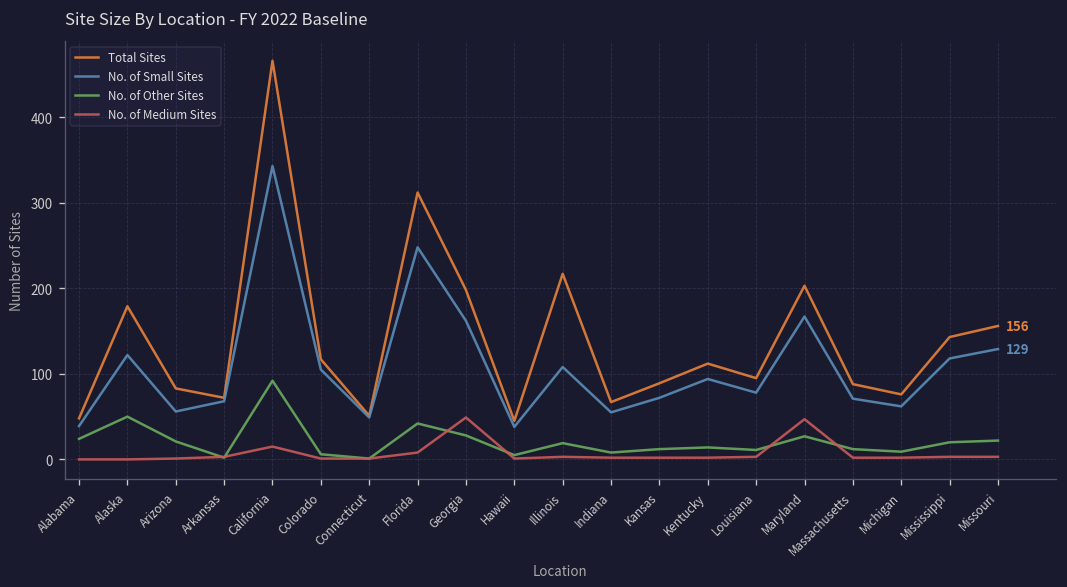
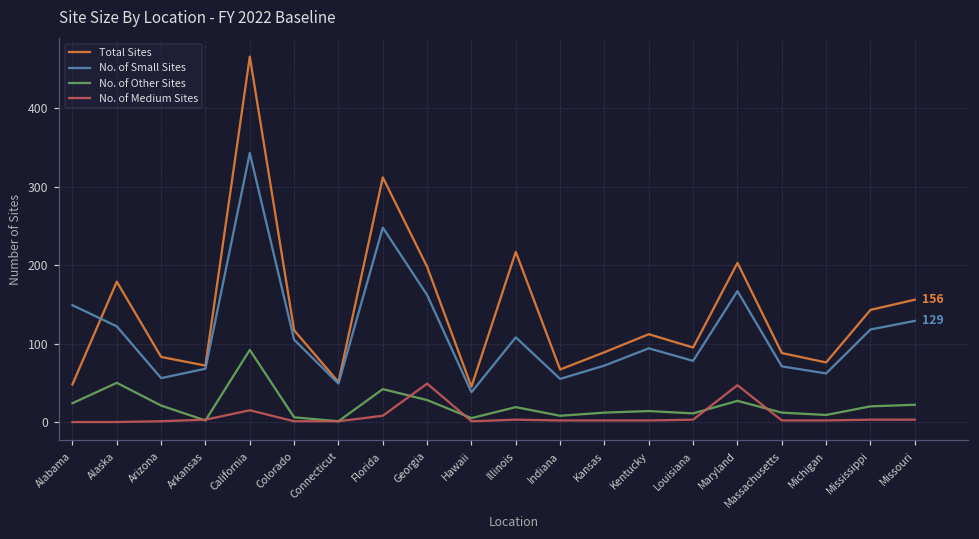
No. of Small Sites, Alabama: 40 -> 150
